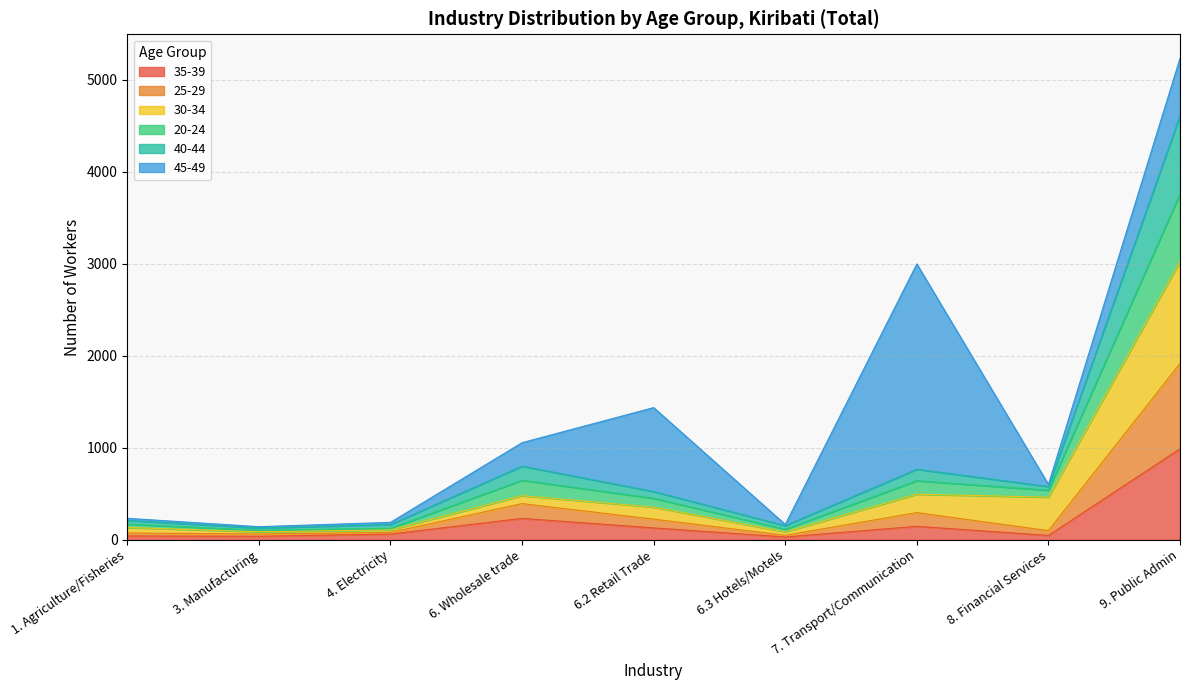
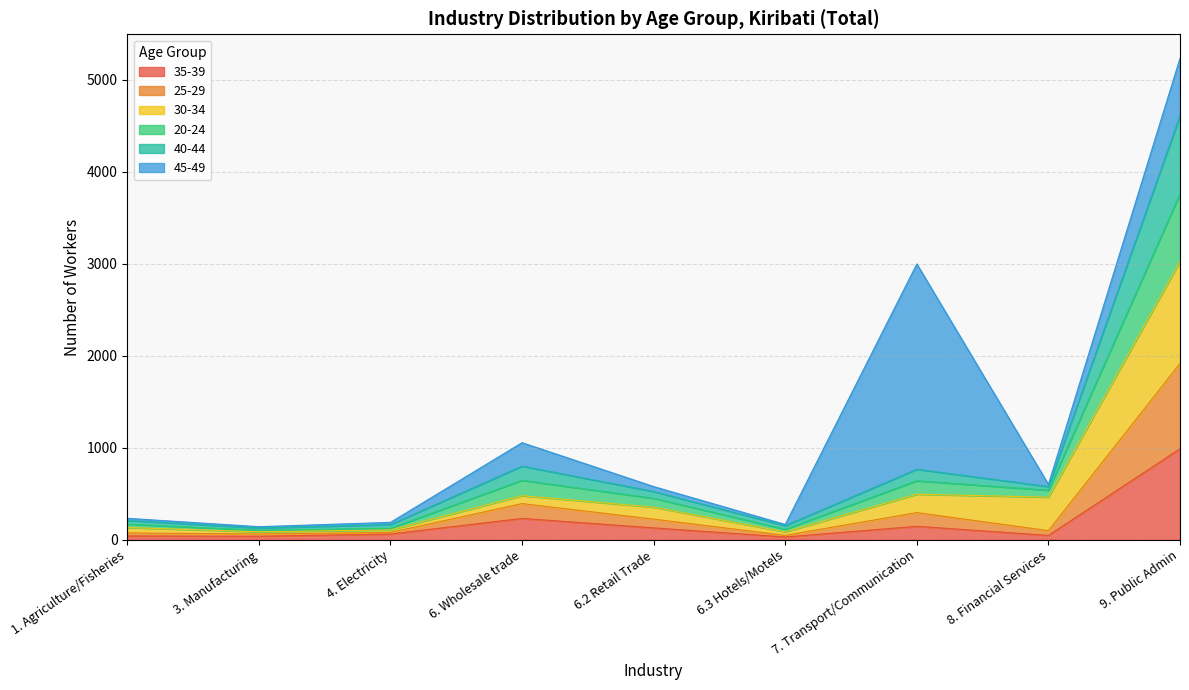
45-49, 6.2 Retail Trade: 900 -> 100
